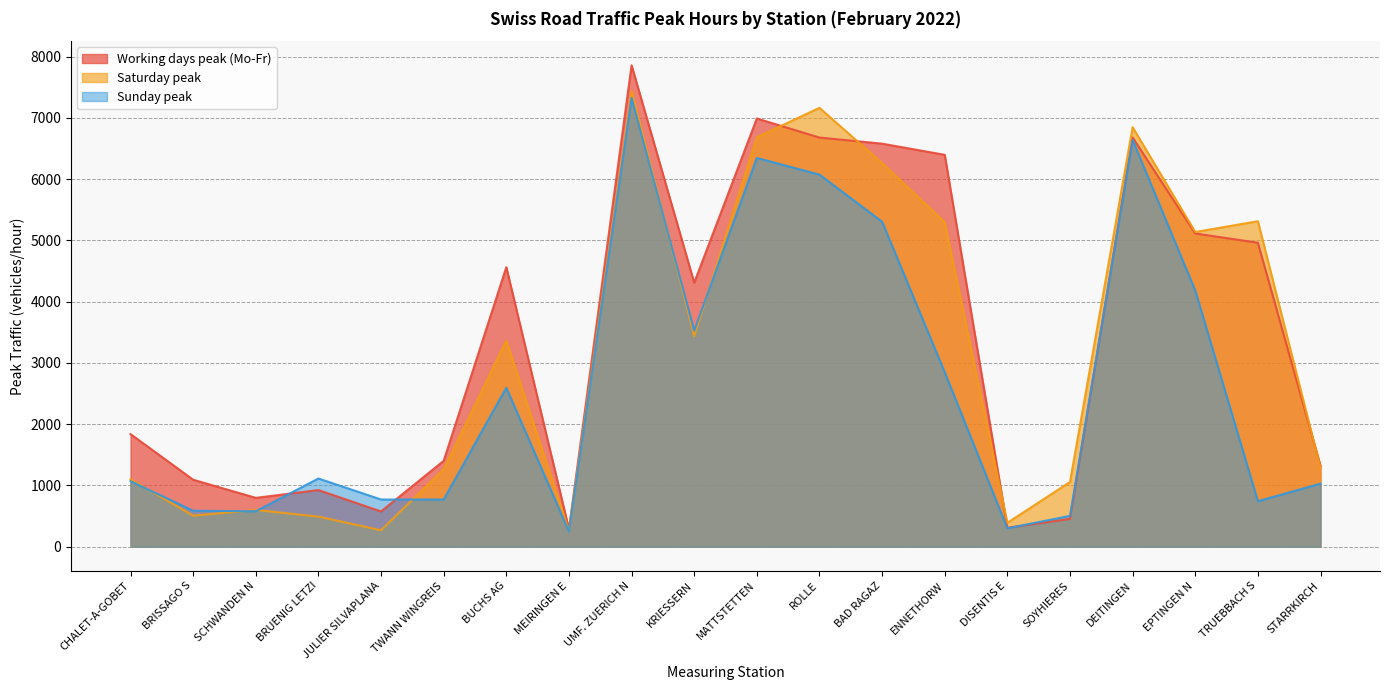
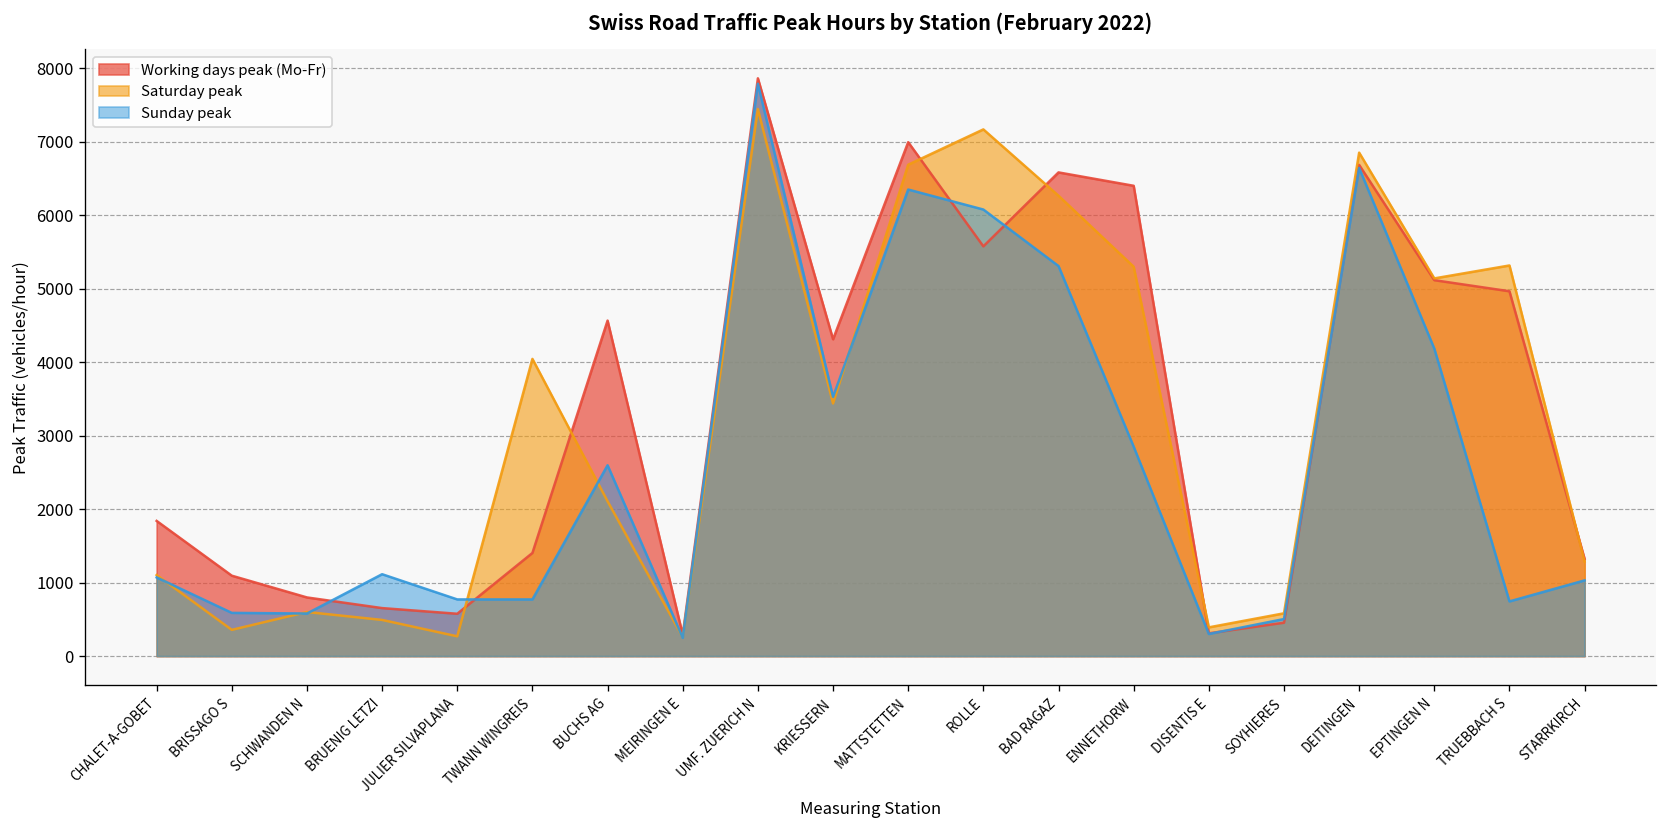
Saturday peak, BRISSAGO S: 500 -> 400
Working days peak (Mo-Fr), BRUENIG LETZI: 900 -> 700
Saturday peak, TWANN WINGREIS: 1300 -> 4000
Saturday peak, BUCHS AG: 3400 -> 2100
Sunday peak, UMF. ZUERICH N: 7300 -> 7800
Working days peak (Mo-Fr), ROLLE: 6700 -> 5600
Saturday peak, SOYHIERES: 1100 -> 600
